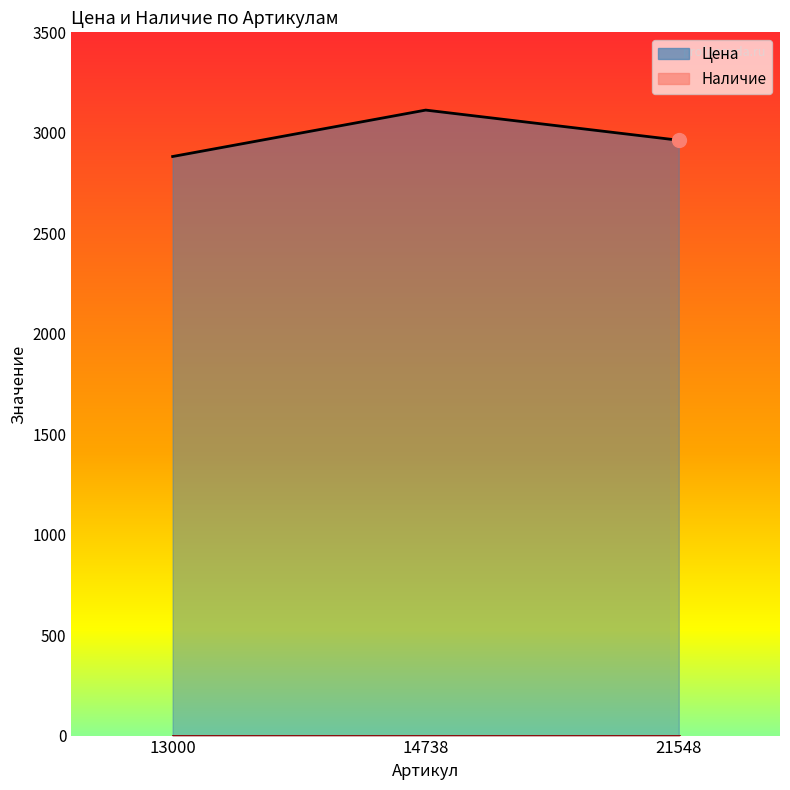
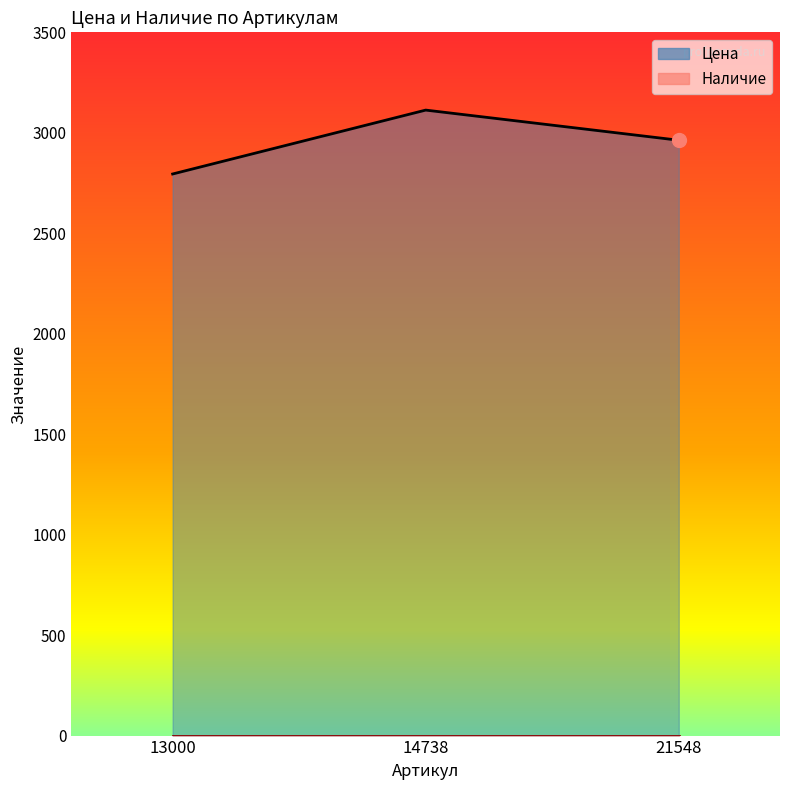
Цена, 13000: 2880 -> 2800
